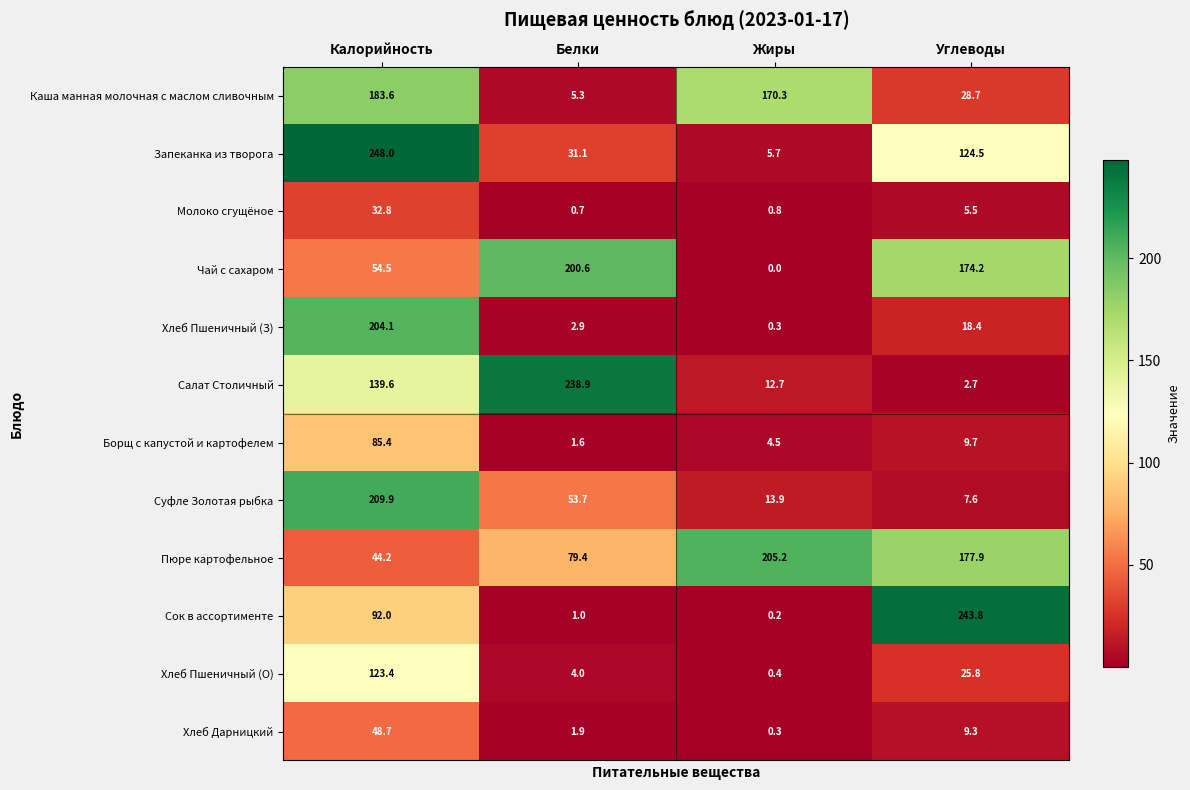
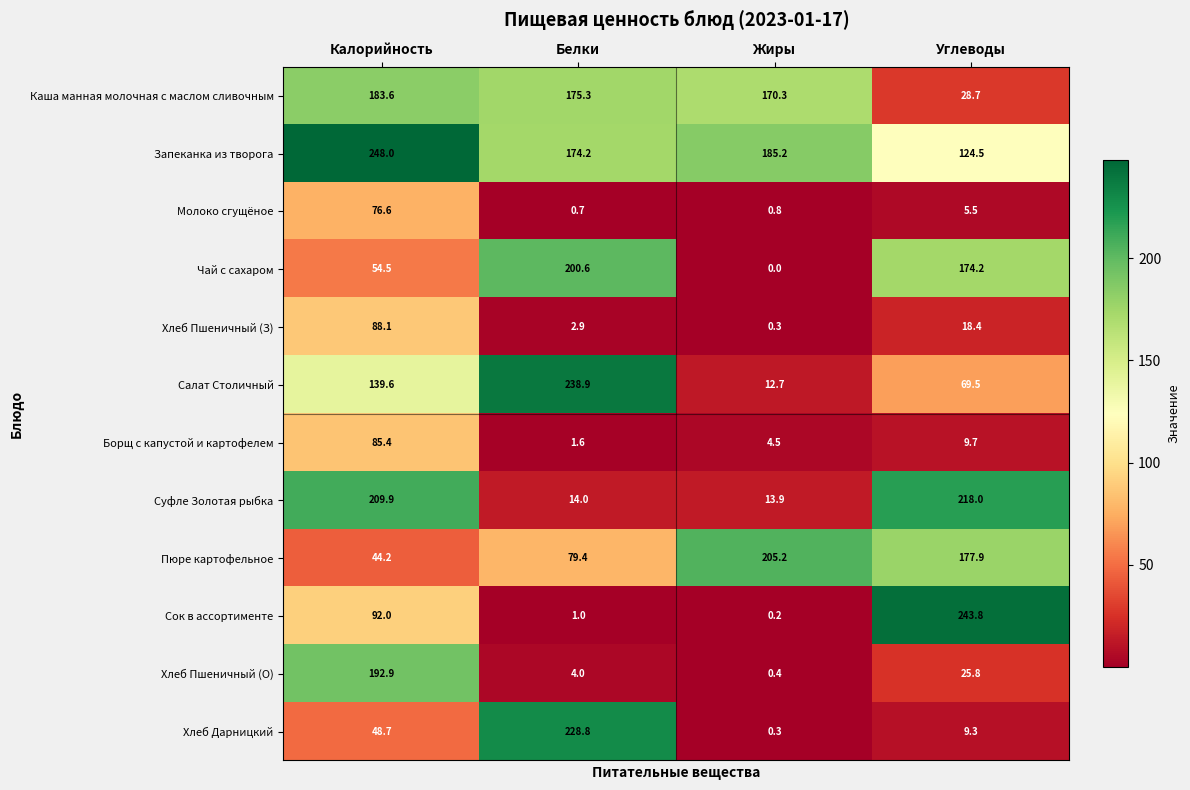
Каша манная молочная с маслом сливочным, Белки: 5.3 -> 175.3
Запеканка из творога, Белки: 31.1 -> 174.2
Запеканка из творога, Жиры: 5.7 -> 185.2
Молоко сгущёное, Калорийность: 32.8 -> 76.6
Хлеб Пшеничный (З), Калорийность: 204.1 -> 88.1
Салат Столичный, Углеводы: 2.7 -> 69.5
Суфле Золотая рыбка, Белки: 53.7 -> 14.0
Суфле Золотая рыбка, Углеводы: 7.6 -> 218.0
Хлеб Пшеничный (О), Калорийность: 123.4 -> 192.9
Хлеб Дарницкий, Белки: 1.9 -> 228.8
